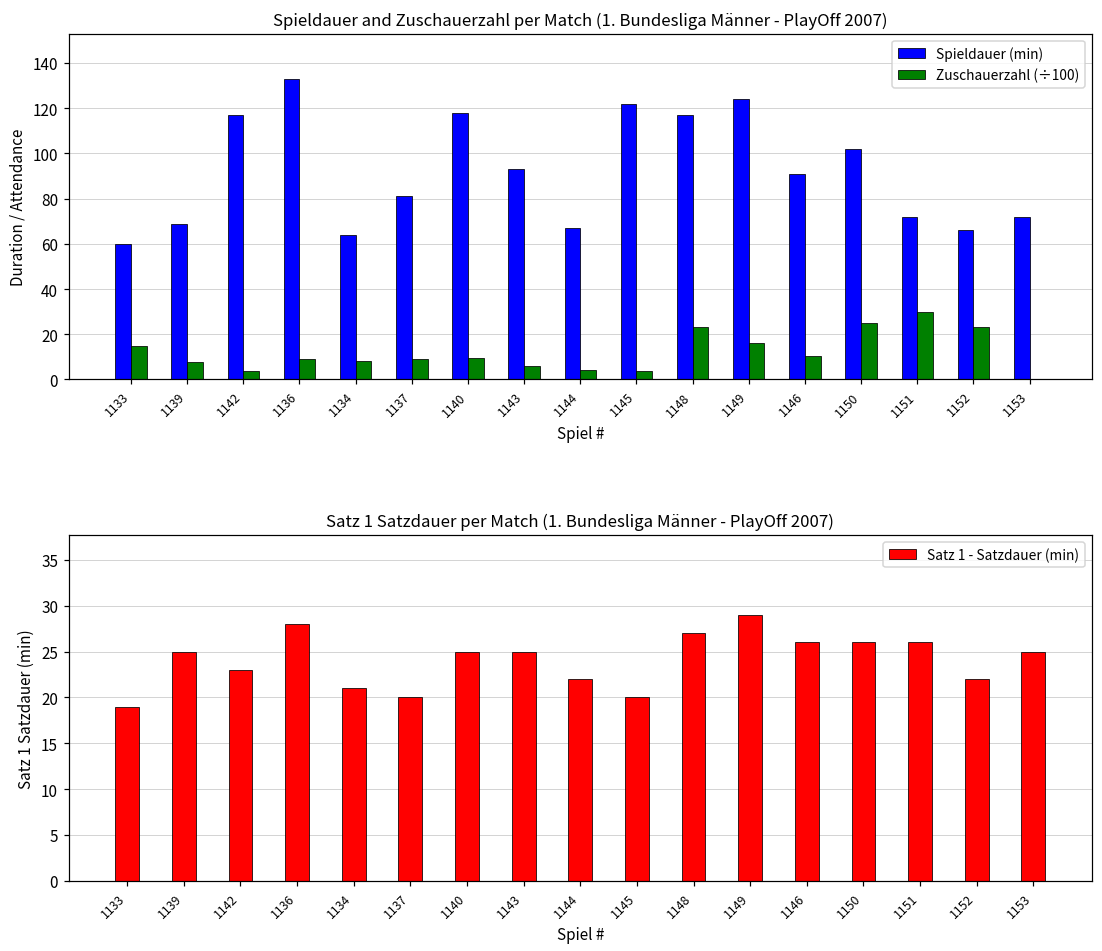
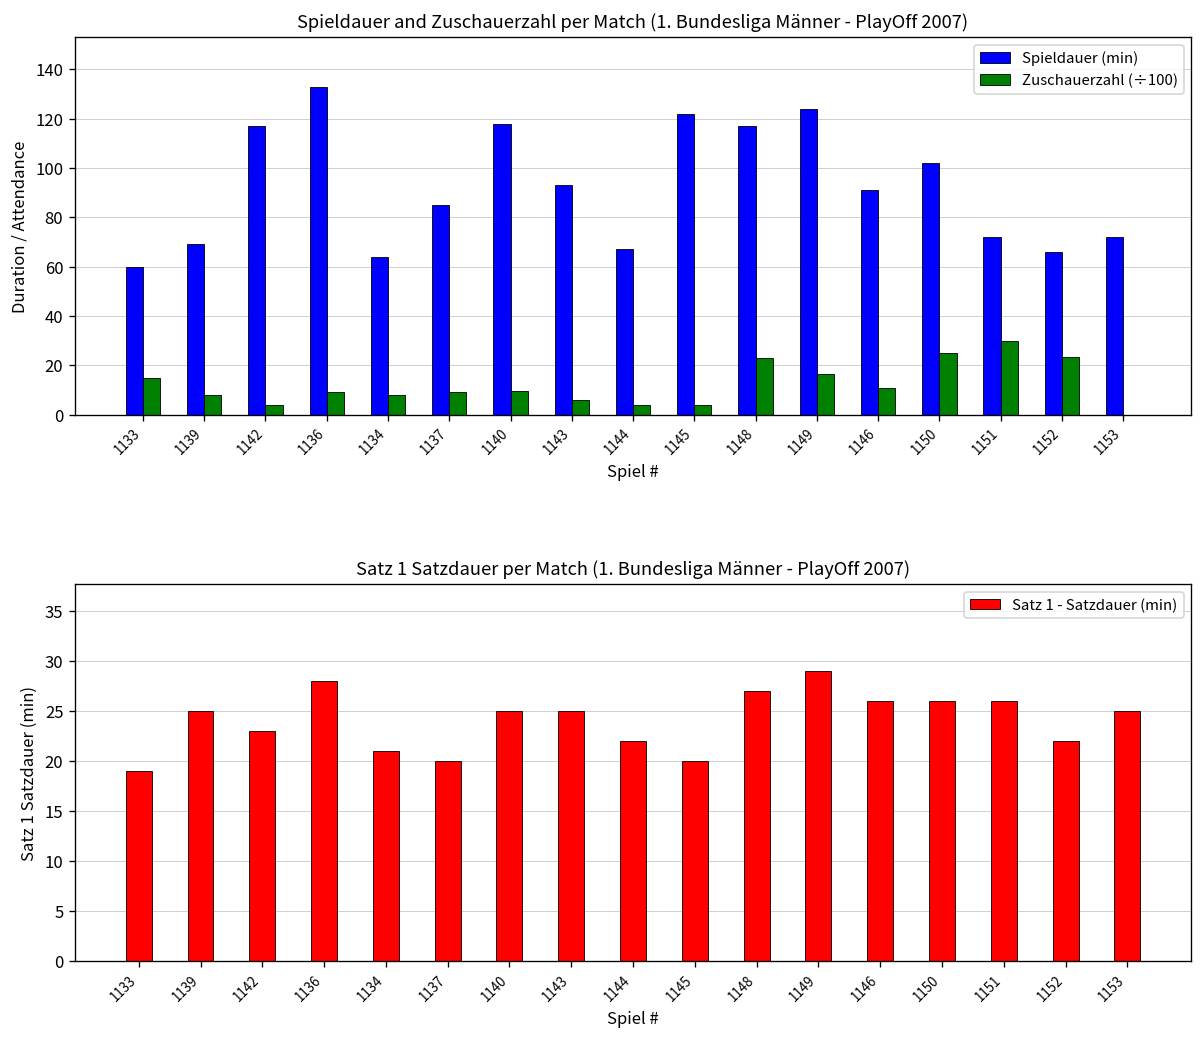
Spieldauer and Zuschauerzahl per Match (1. Bundesliga Männer - PlayOff 2007), Spieldauer (min), 1137: 81 -> 85
